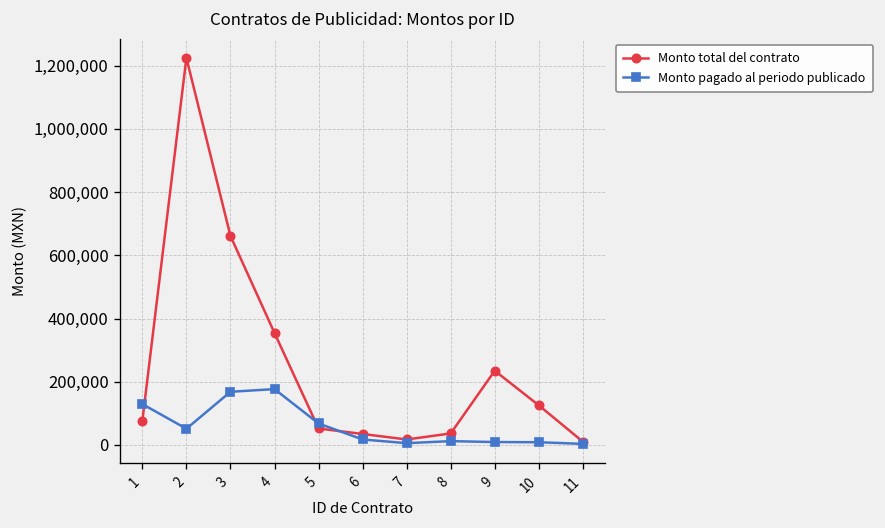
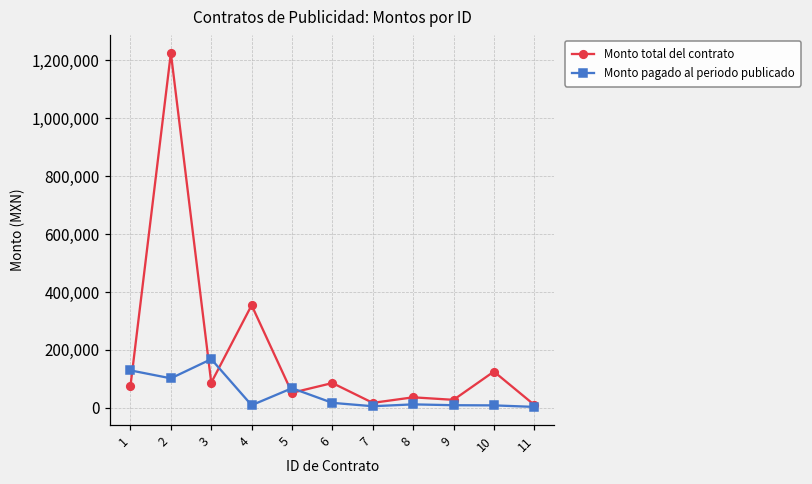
Monto pagado al periodo publicado, 2: 50,000 -> 100,000
Monto total del contrato, 3: 660,000 -> 90,000
Monto pagado al periodo publicado, 4: 180,000 -> 10,000
Monto total del contrato, 6: 30,000 -> 90,000
Monto total del contrato, 9: 240,000 -> 30,000
